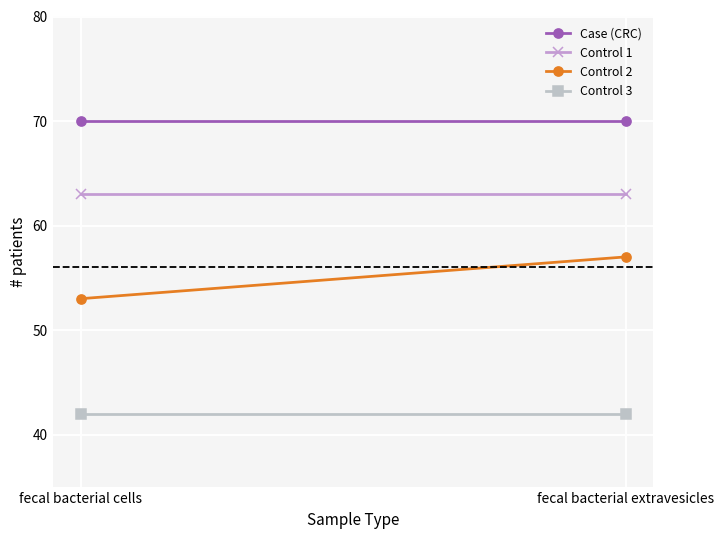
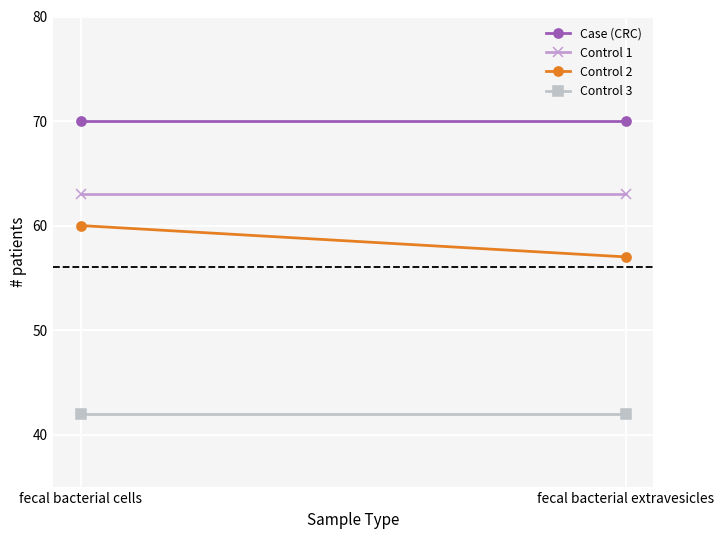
Control 2, fecal bacterial cells: 53 -> 60
